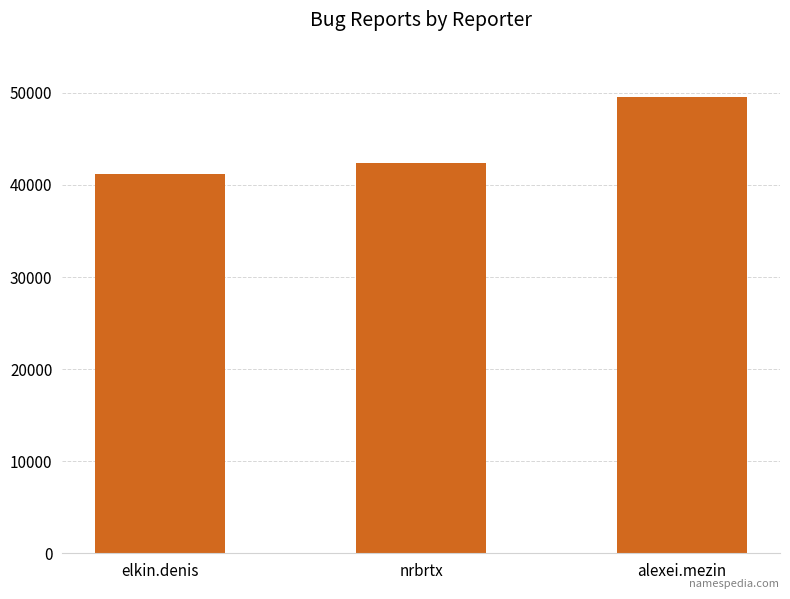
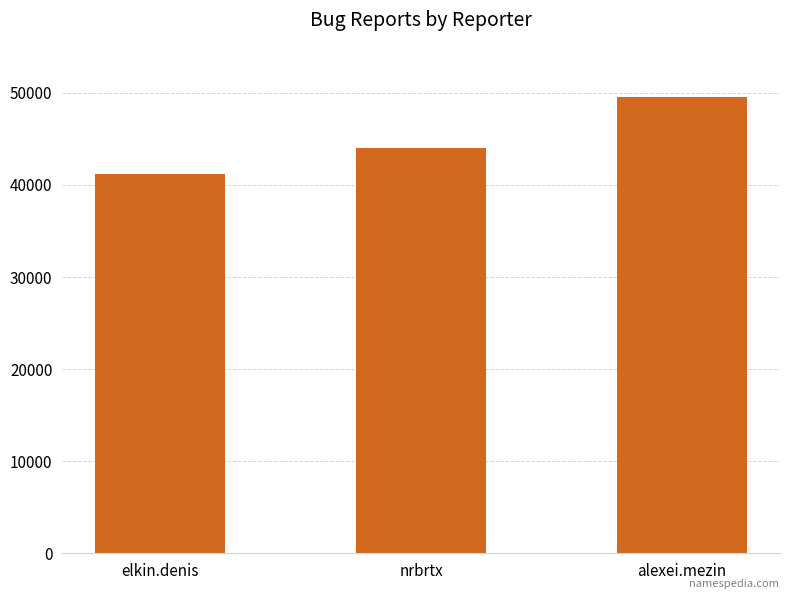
nrbrtx: 42000 -> 44000
